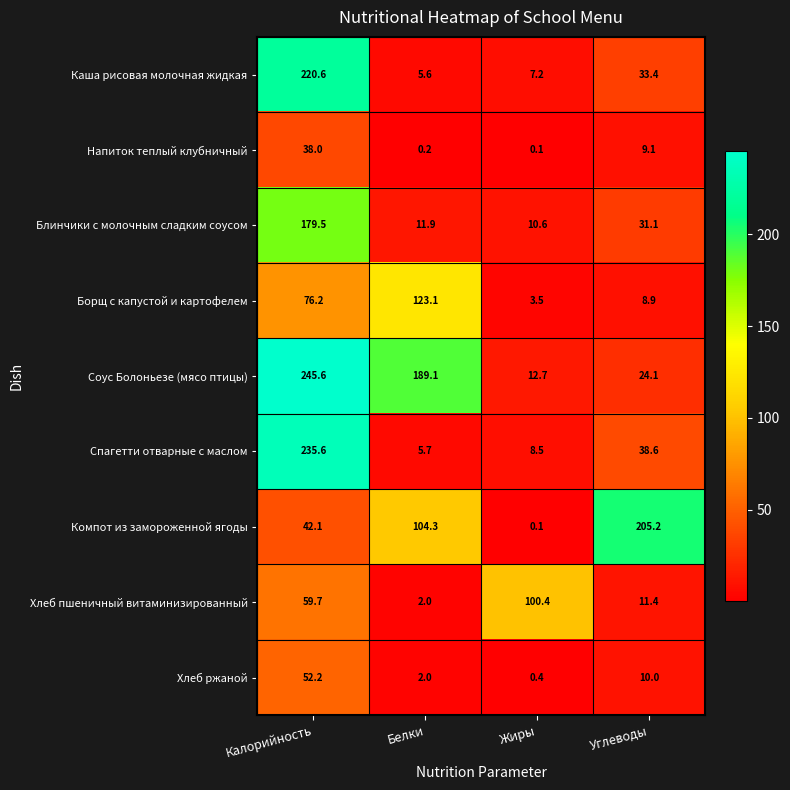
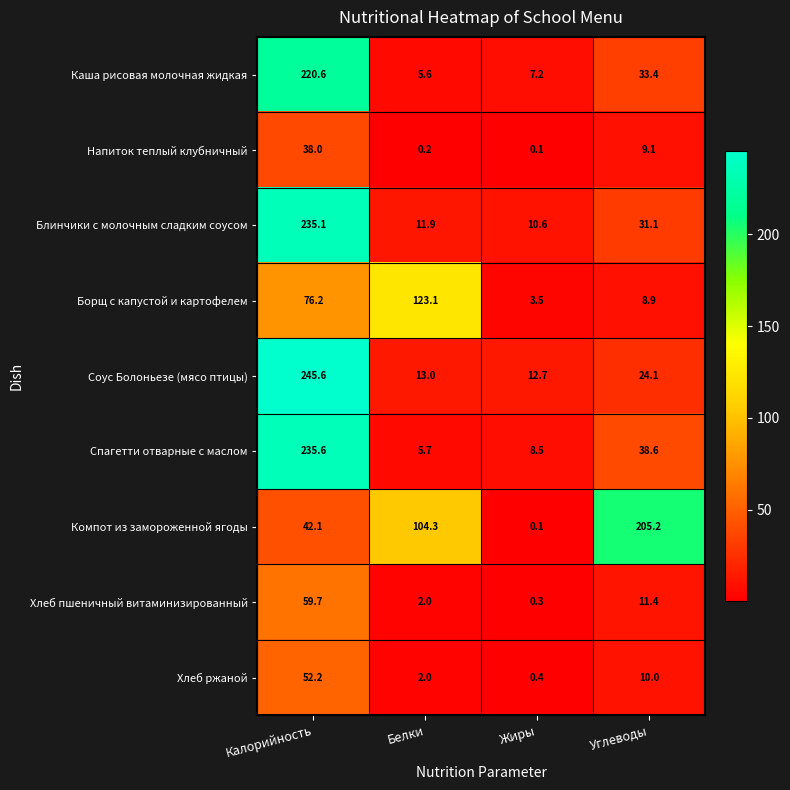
Блинчики с молочным сладким соусом, Калорийность: 179.5 -> 235.1
Соус Болоньезе (мясо птицы), Белки: 189.1 -> 13.0
Хлеб пшеничный витаминизированный, Жиры: 100.4 -> 0.3
